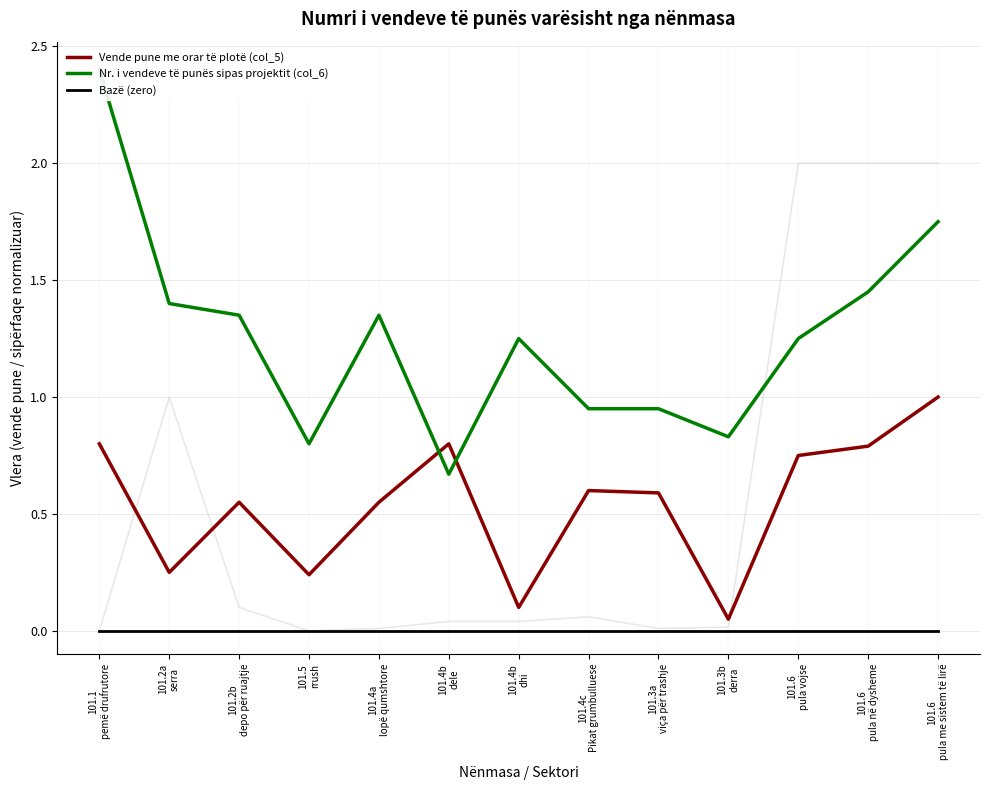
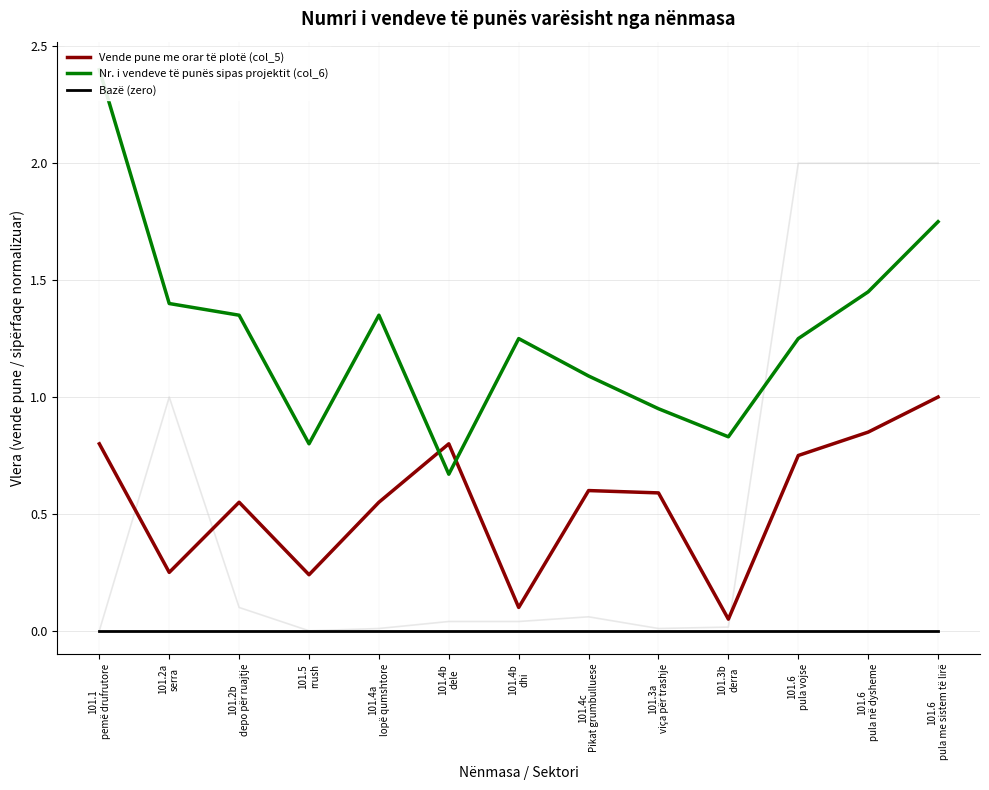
Nr. i vendeve të punës sipas projektit (col_6), 101.4c Pikat grumbulluese: 0.95 -> 1.09
Vende pune me orar të plotë (col_5), 101.6 pula në dysheme: 0.79 -> 0.85
